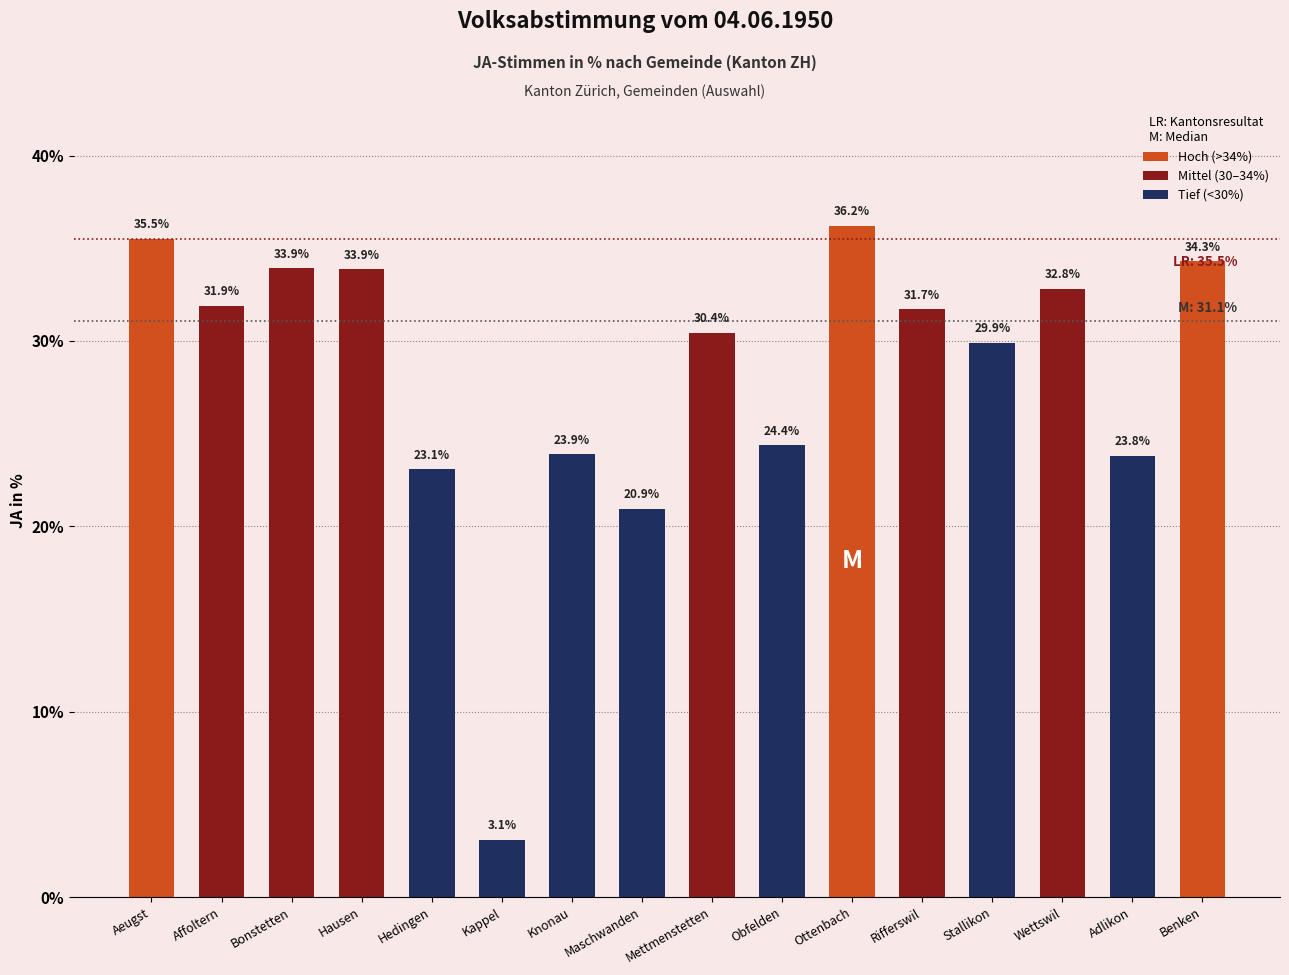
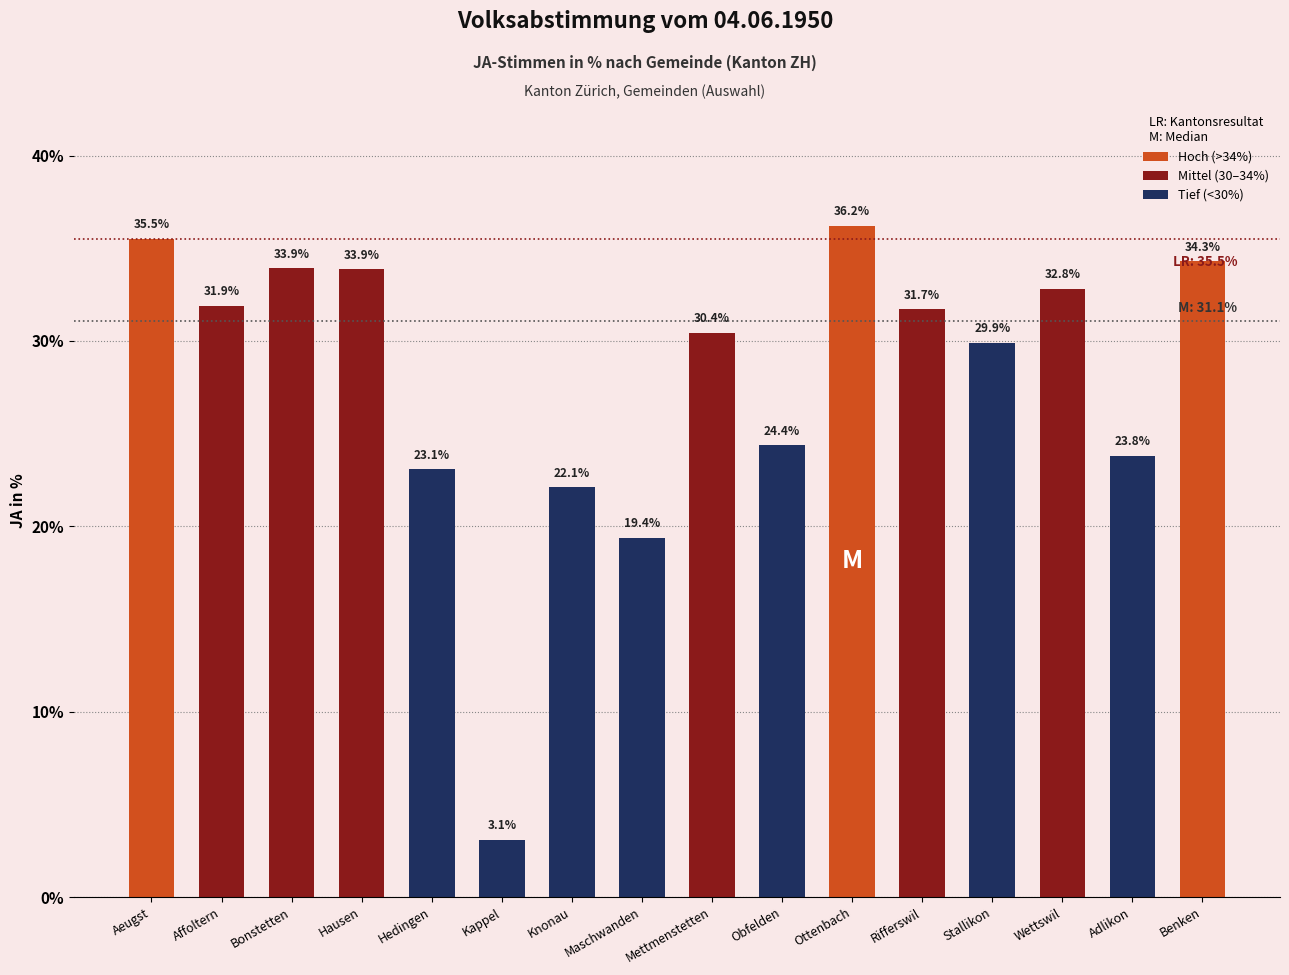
Knonau: 23.9% -> 22.1%
Maschwanden: 20.9% -> 19.4%
